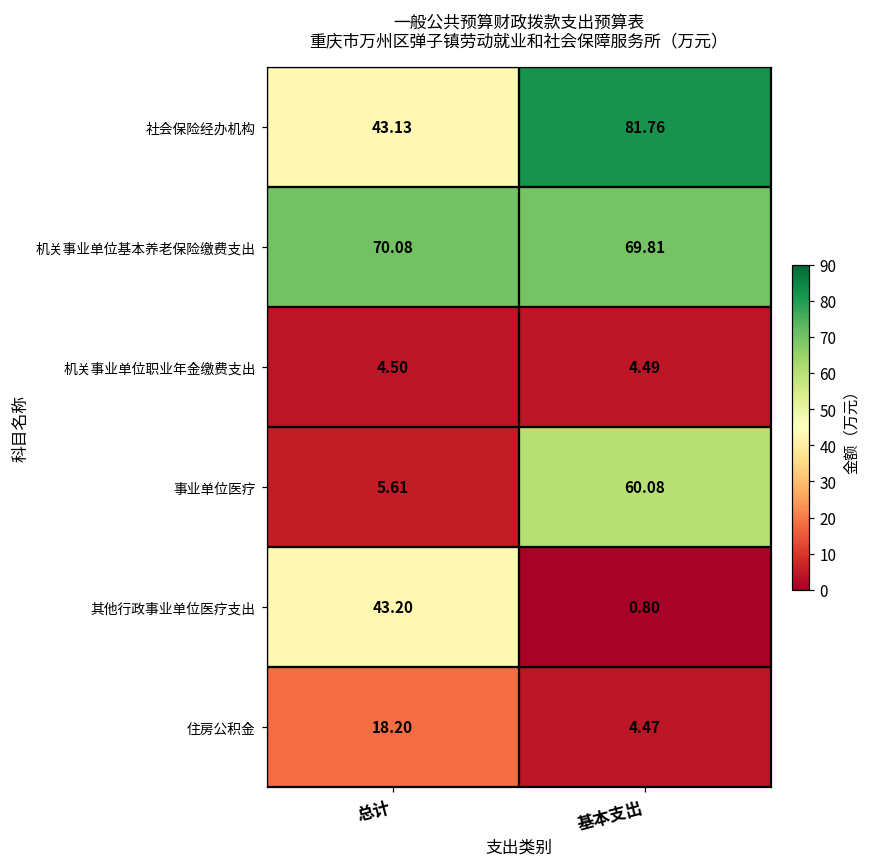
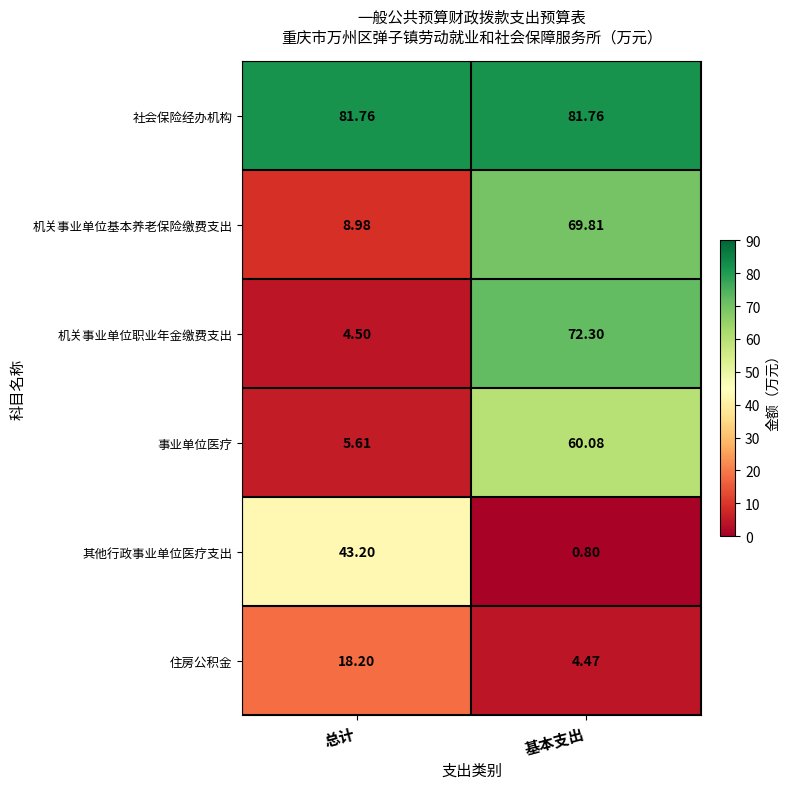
社会保险经办机构, 总计: 43.13 -> 81.76
机关事业单位基本养老保险缴费支出, 总计: 70.08 -> 8.98
机关事业单位职业年金缴费支出, 基本支出: 4.49 -> 72.30
